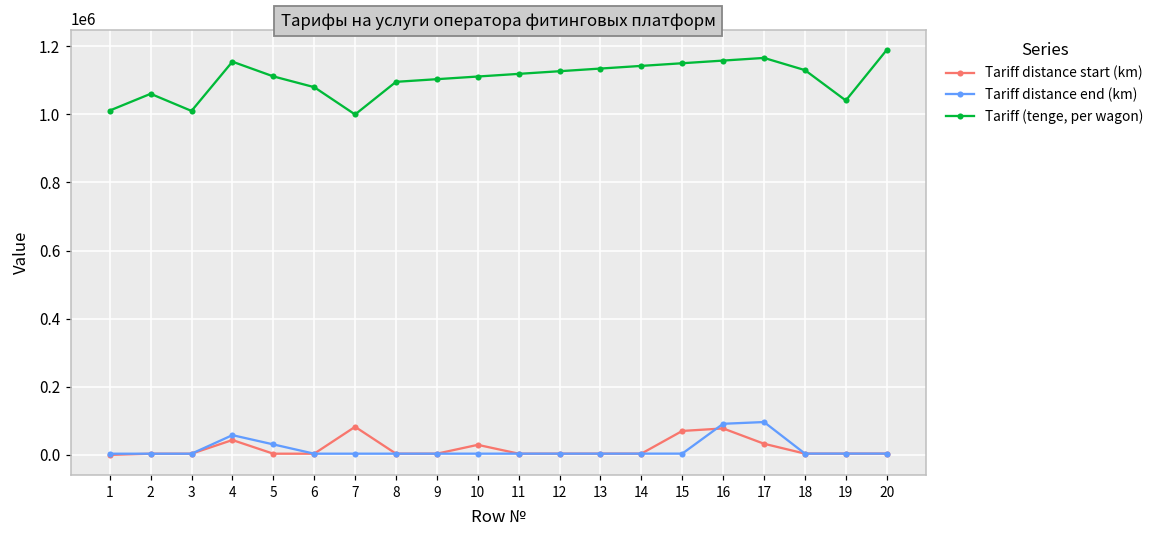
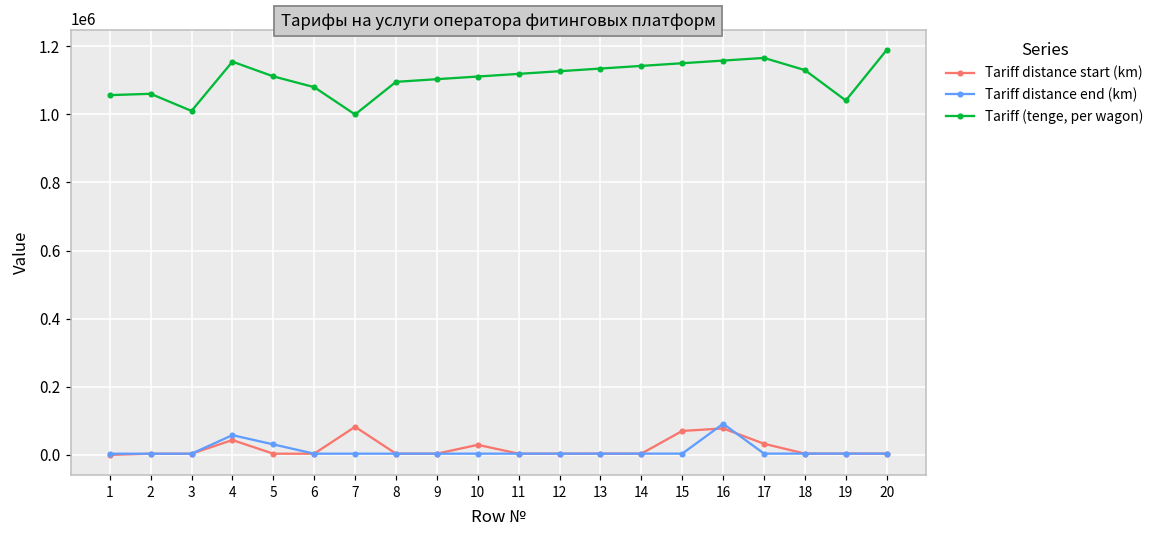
Tariff (tenge, per wagon), 1: 1010000 -> 1060000
Tariff distance end (km), 17: 100000 -> 0
